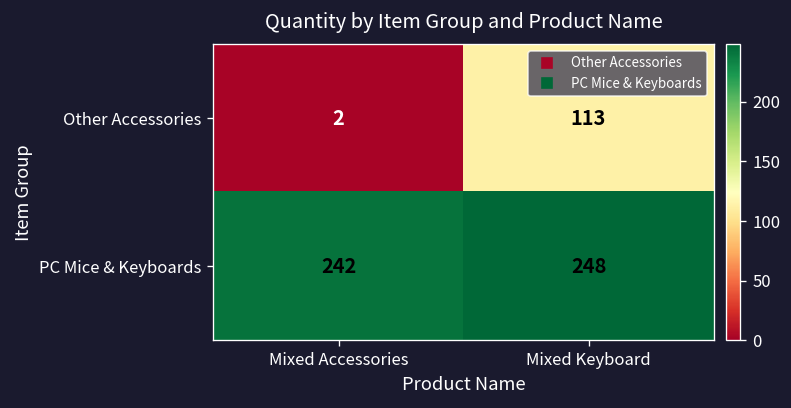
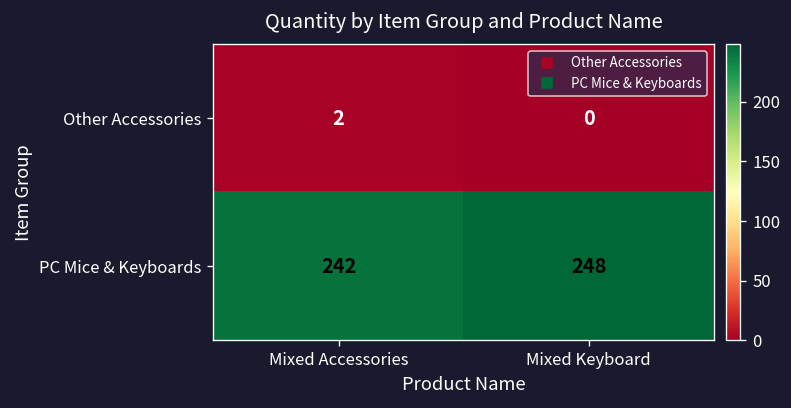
Other Accessories, Mixed Keyboard: 113 -> 0
